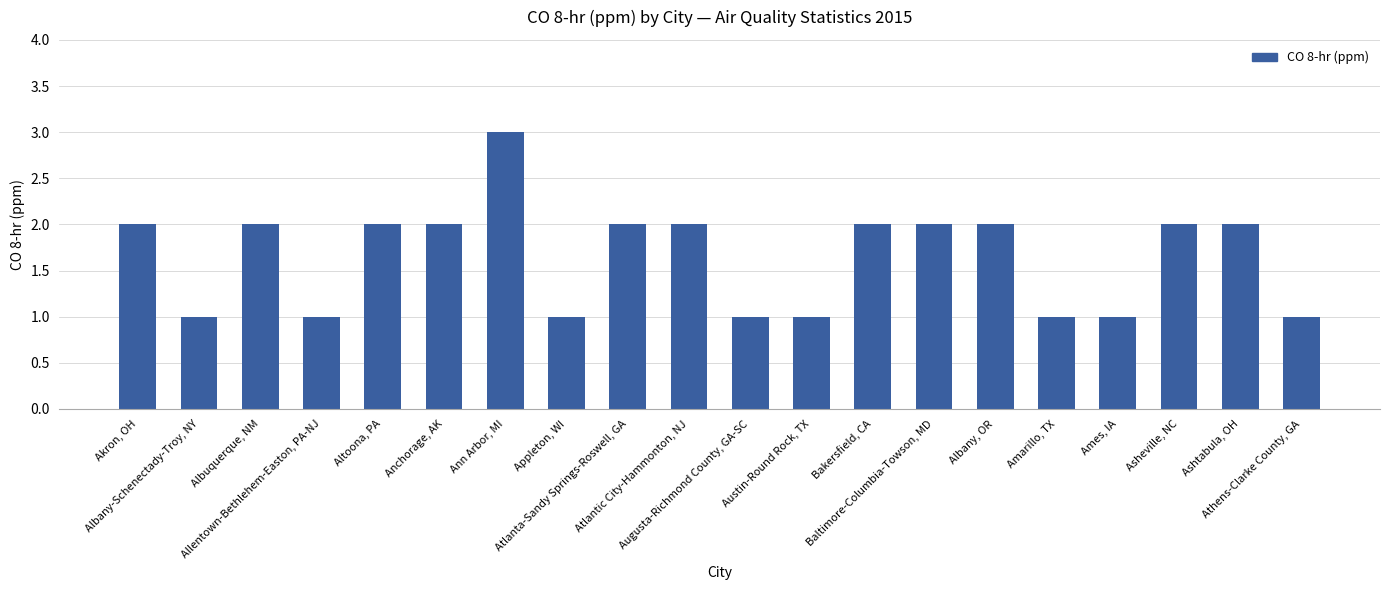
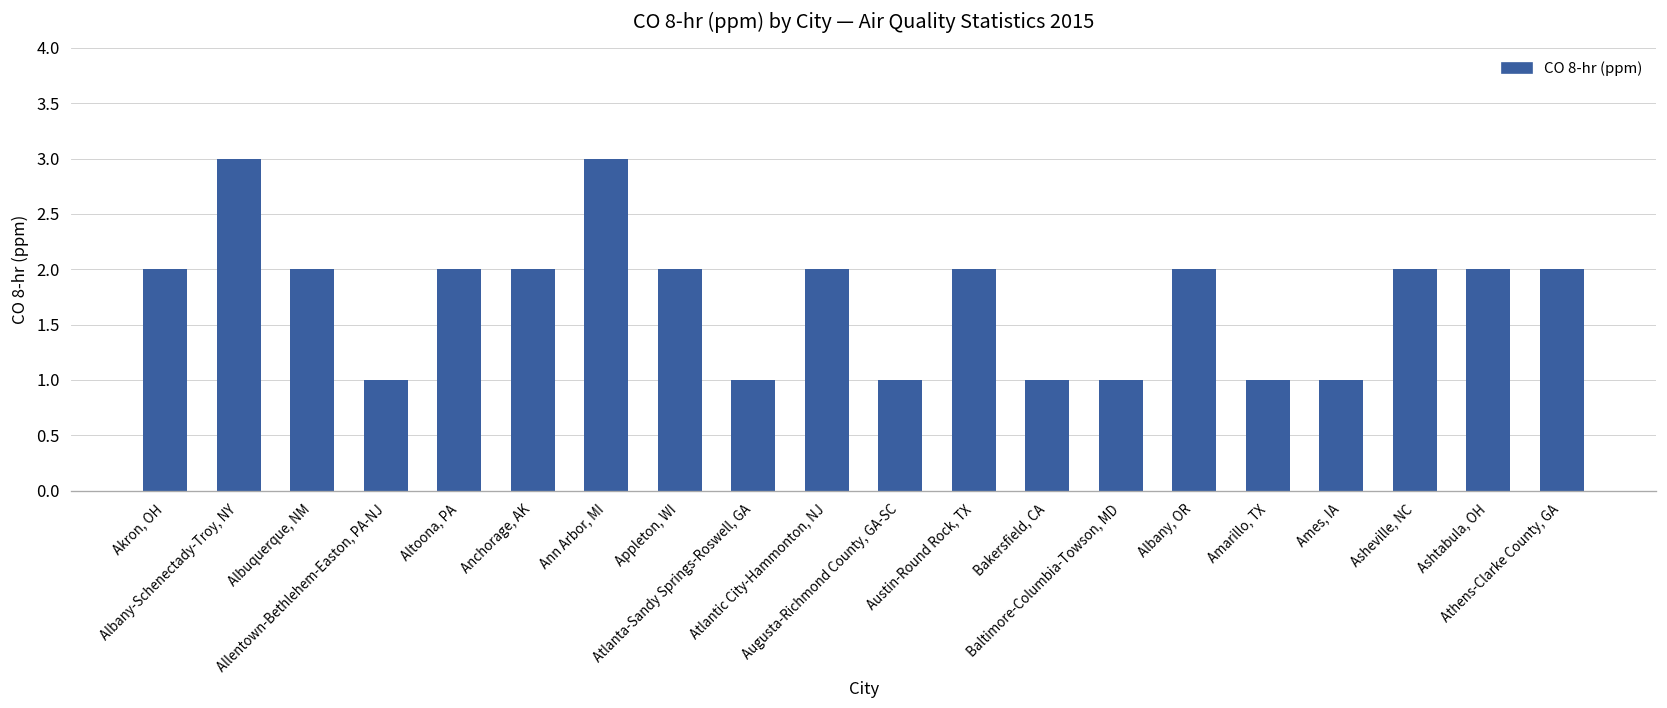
Albany-Schenectady-Troy, NY: 1 -> 3
Appleton, WI: 1 -> 2
Atlanta-Sandy Springs-Roswell, GA: 2 -> 1
Austin-Round Rock, TX: 1 -> 2
Bakersfield, CA: 2 -> 1
Baltimore-Columbia-Towson, MD: 2 -> 1
Athens-Clarke County, GA: 1 -> 2
